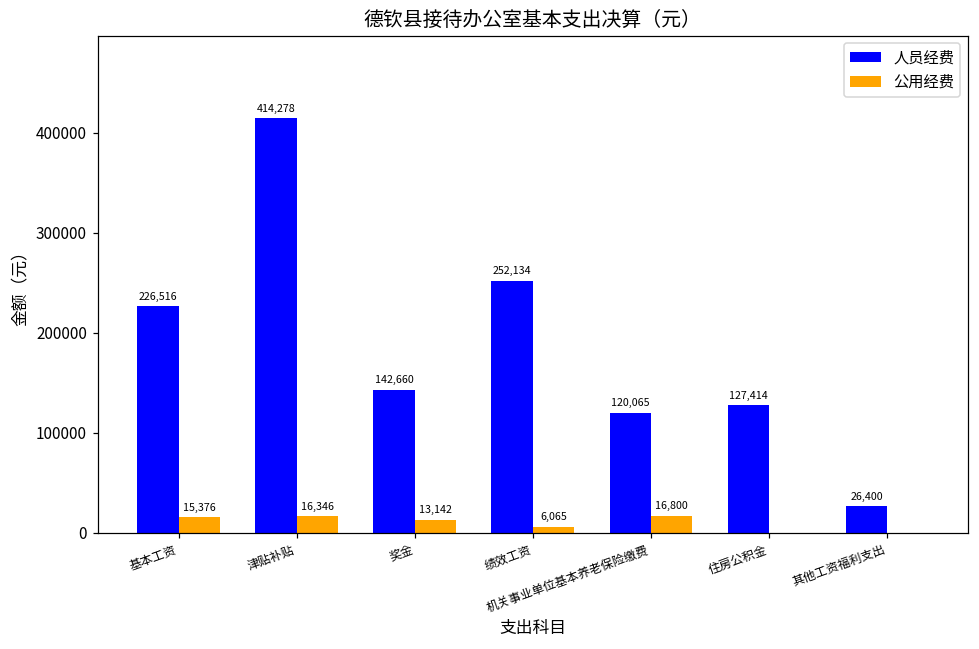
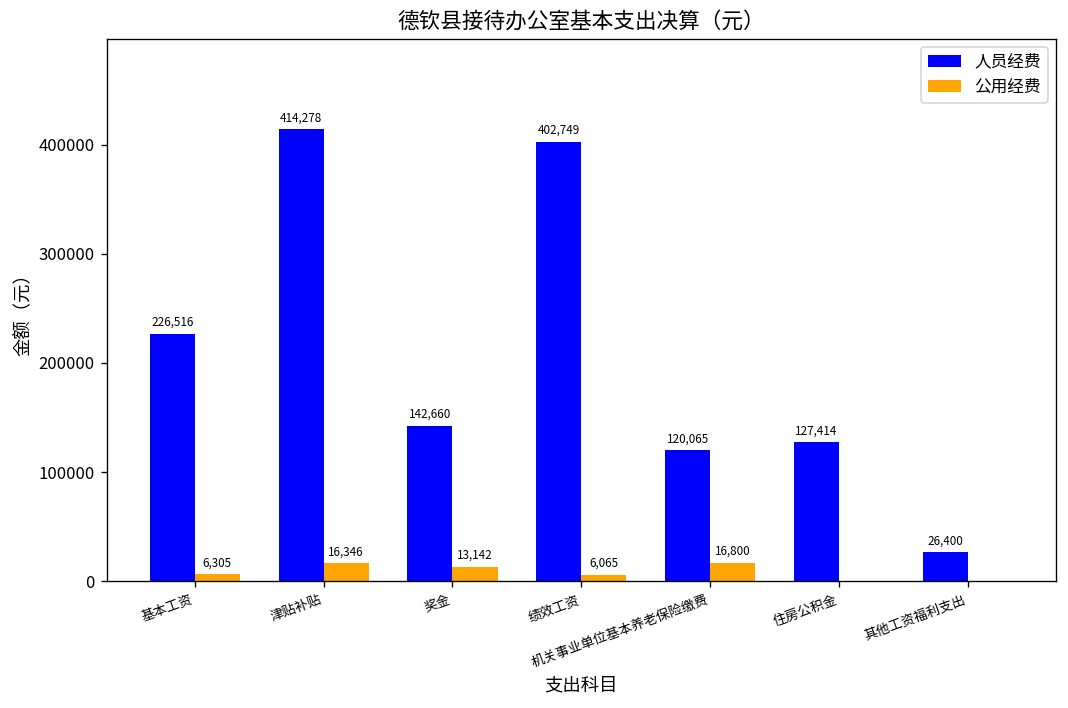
公用经费, 基本工资: 15,376 -> 6,305
人员经费, 绩效工资: 252,134 -> 402,749
